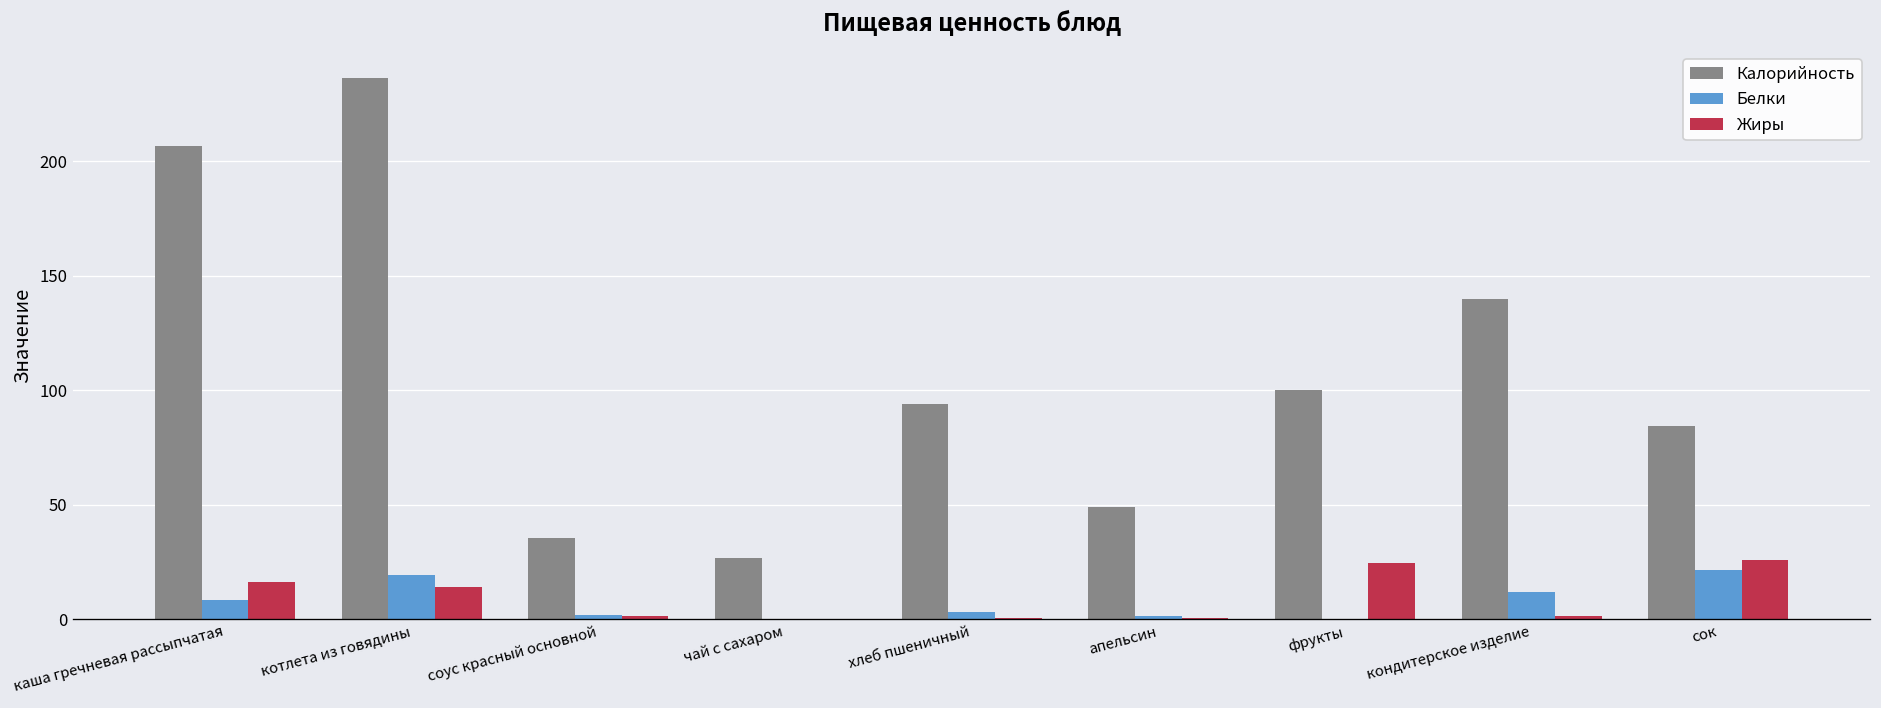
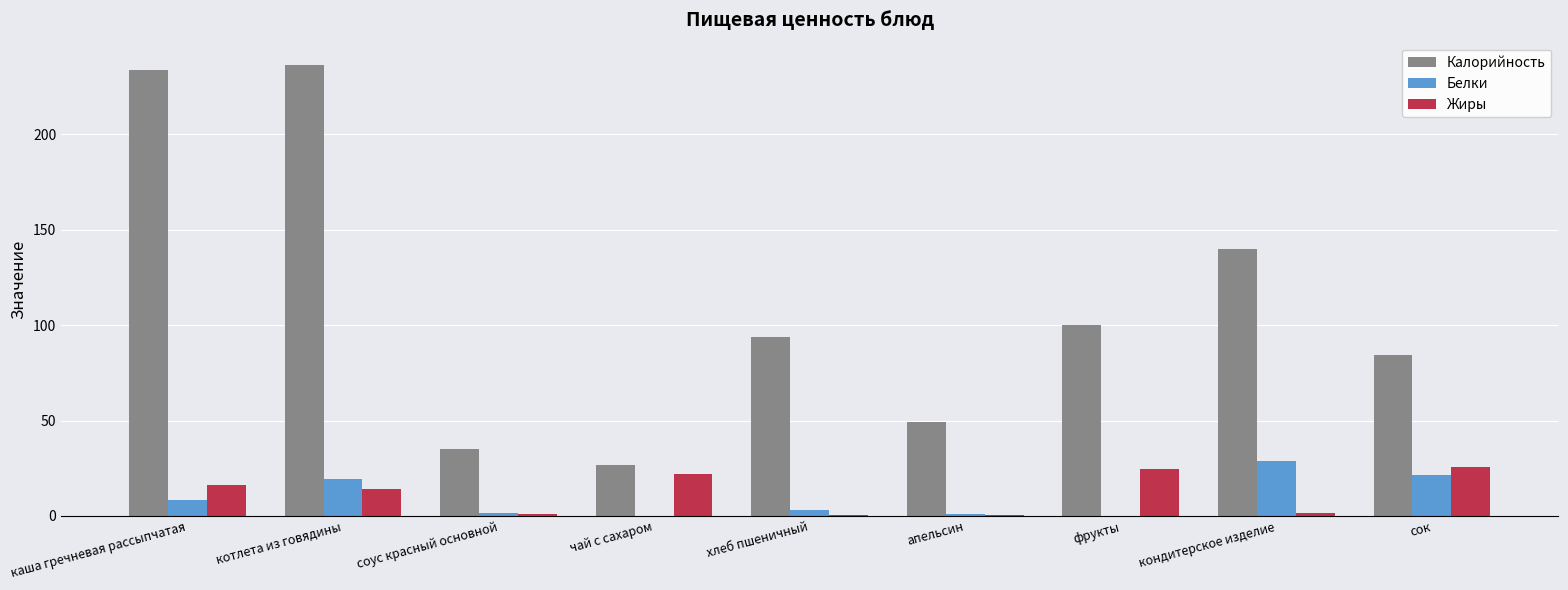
Калорийность, каша гречневая рассыпчатая: 207 -> 234
Жиры, чай с сахаром: 0 -> 22
Белки, кондитерское изделие: 12 -> 29
